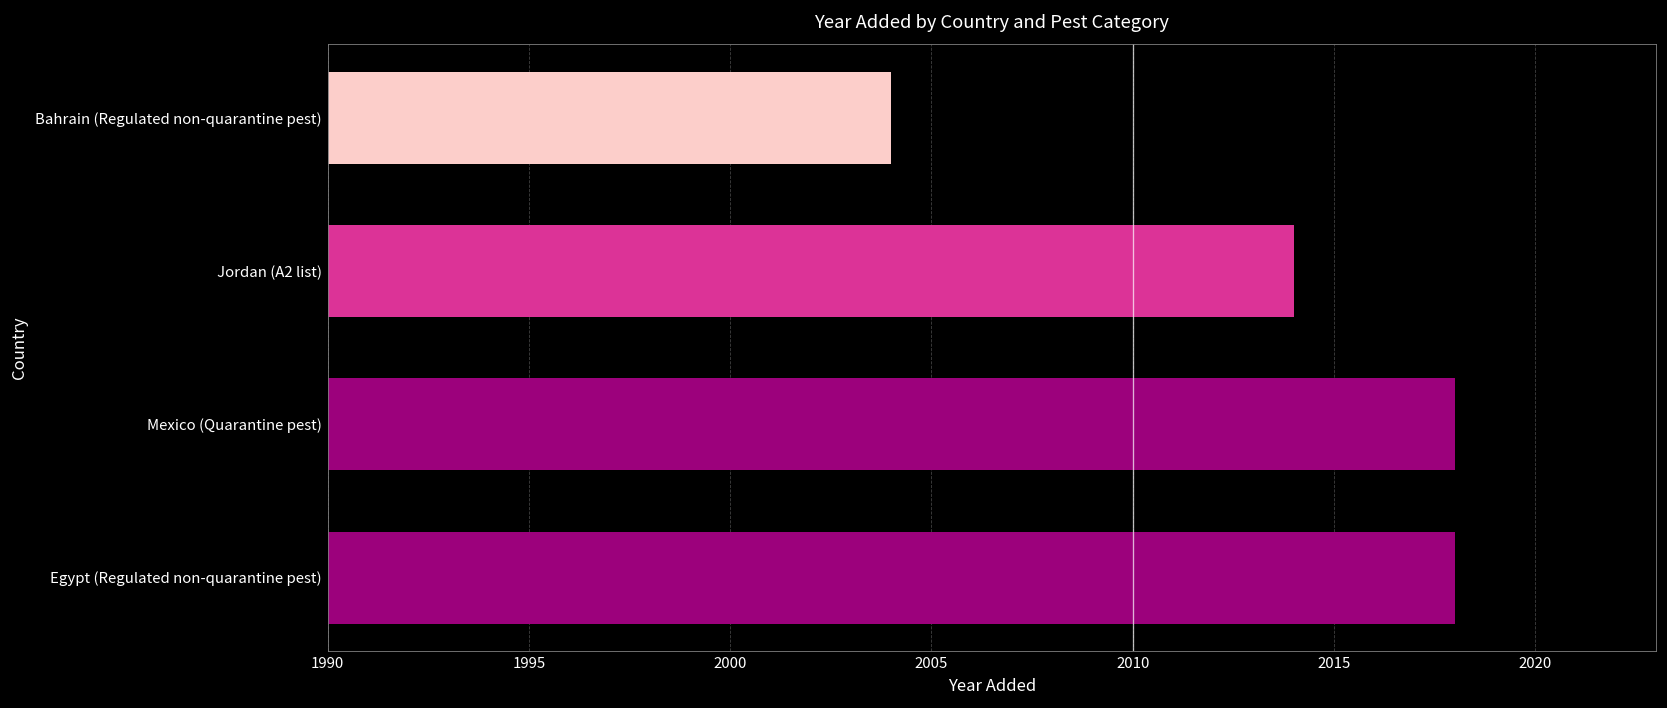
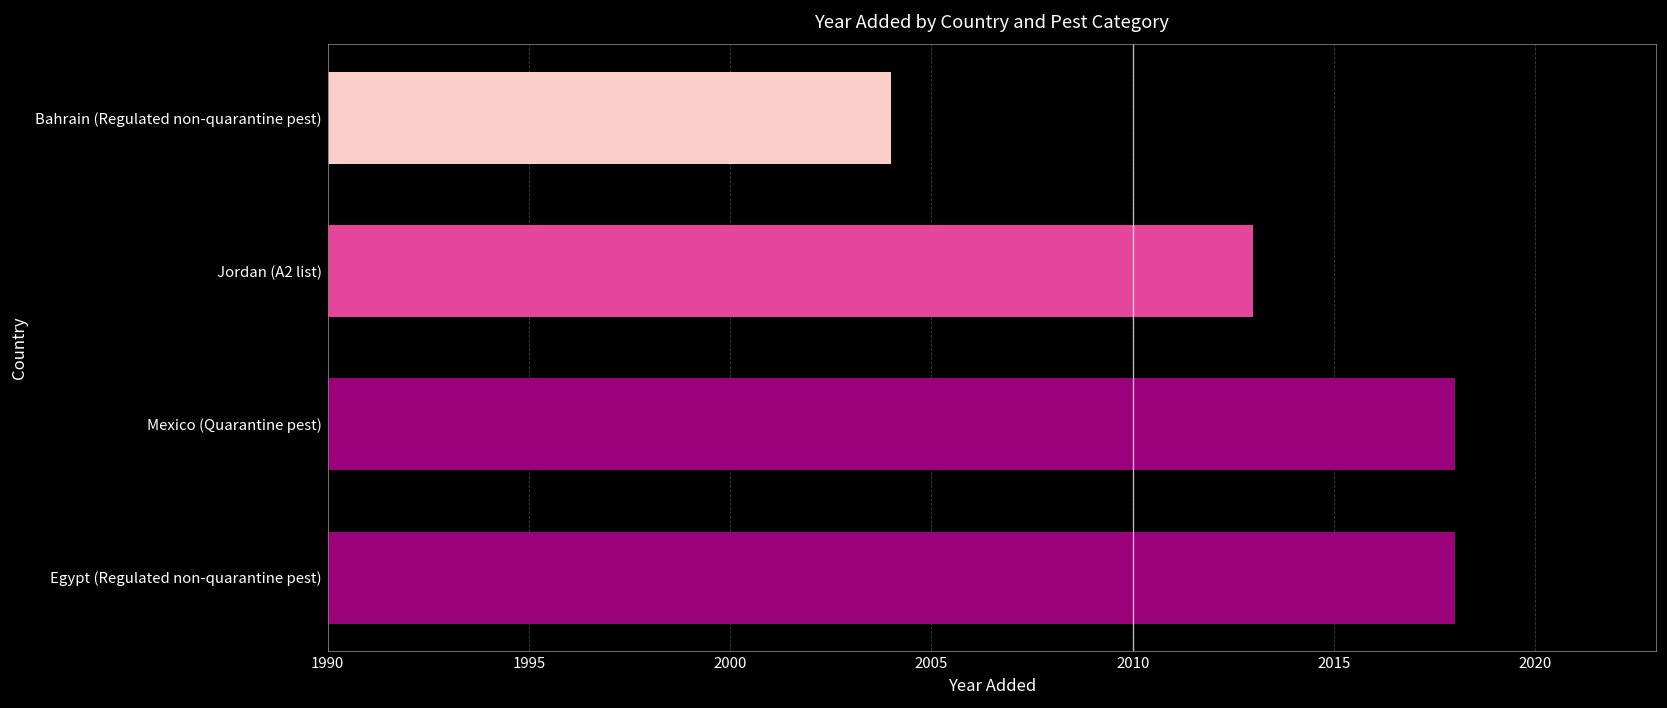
Jordan (A2 list): 2014 -> 2013
